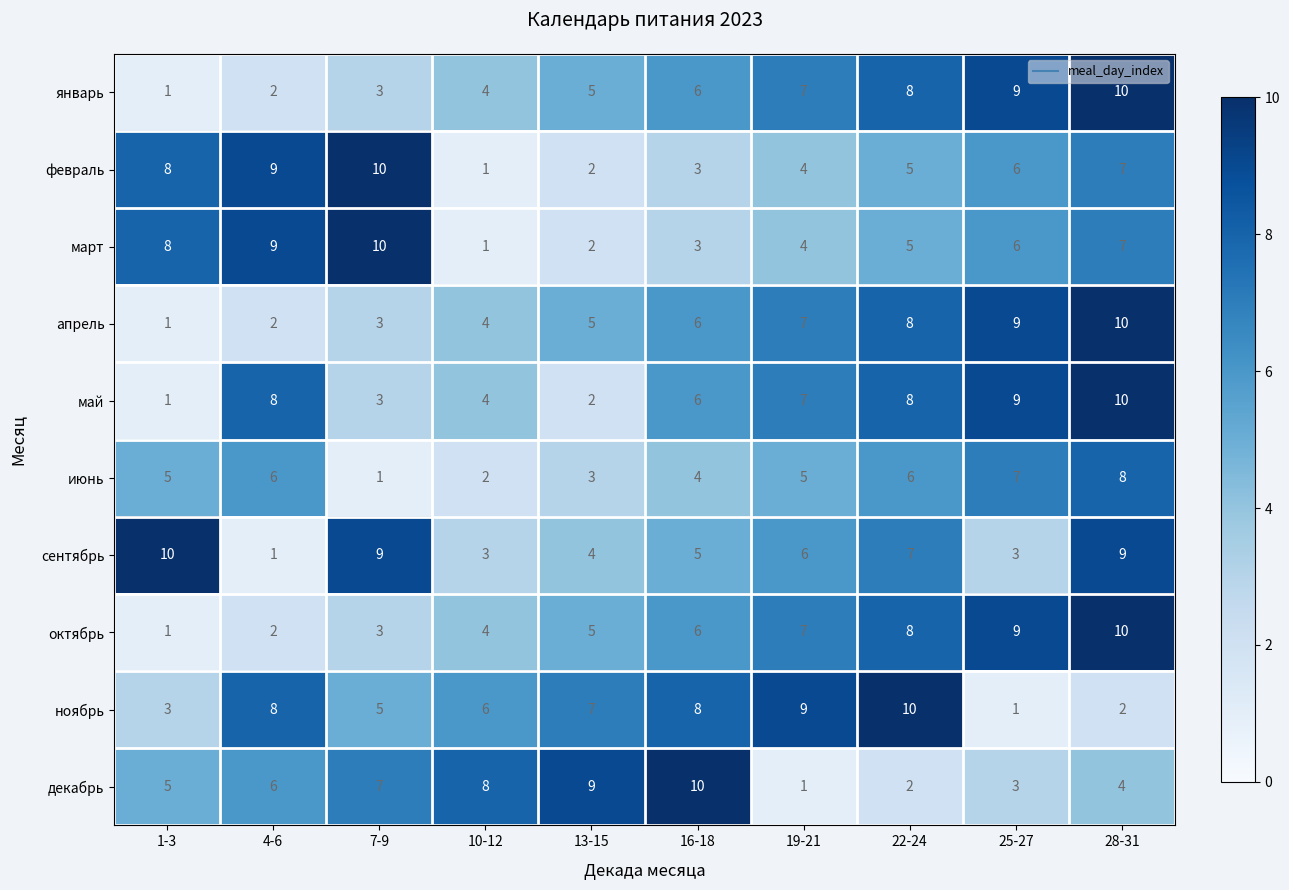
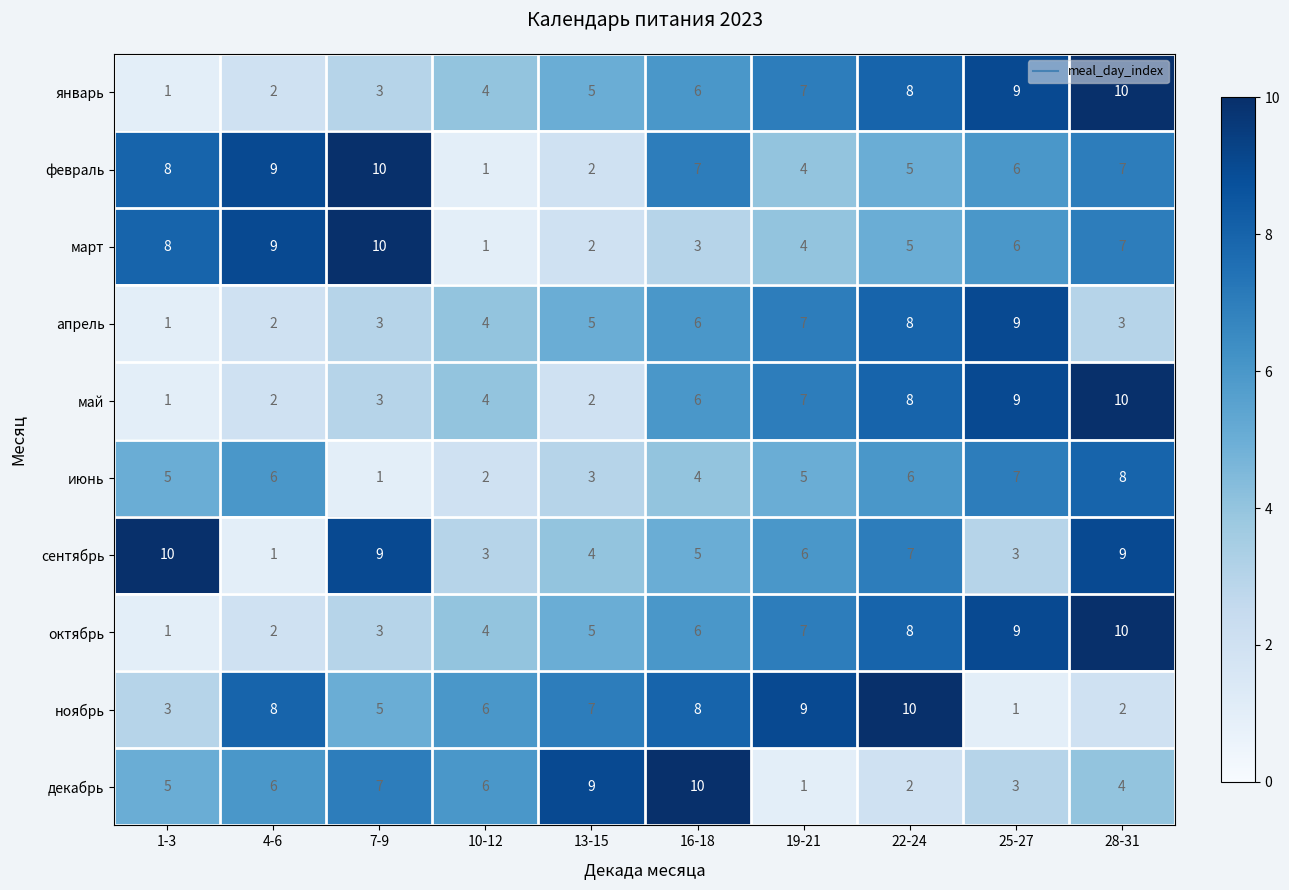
февраль, 16-18: 3 -> 7
апрель, 28-31: 10 -> 3
май, 4-6: 8 -> 2
декабрь, 10-12: 8 -> 6
